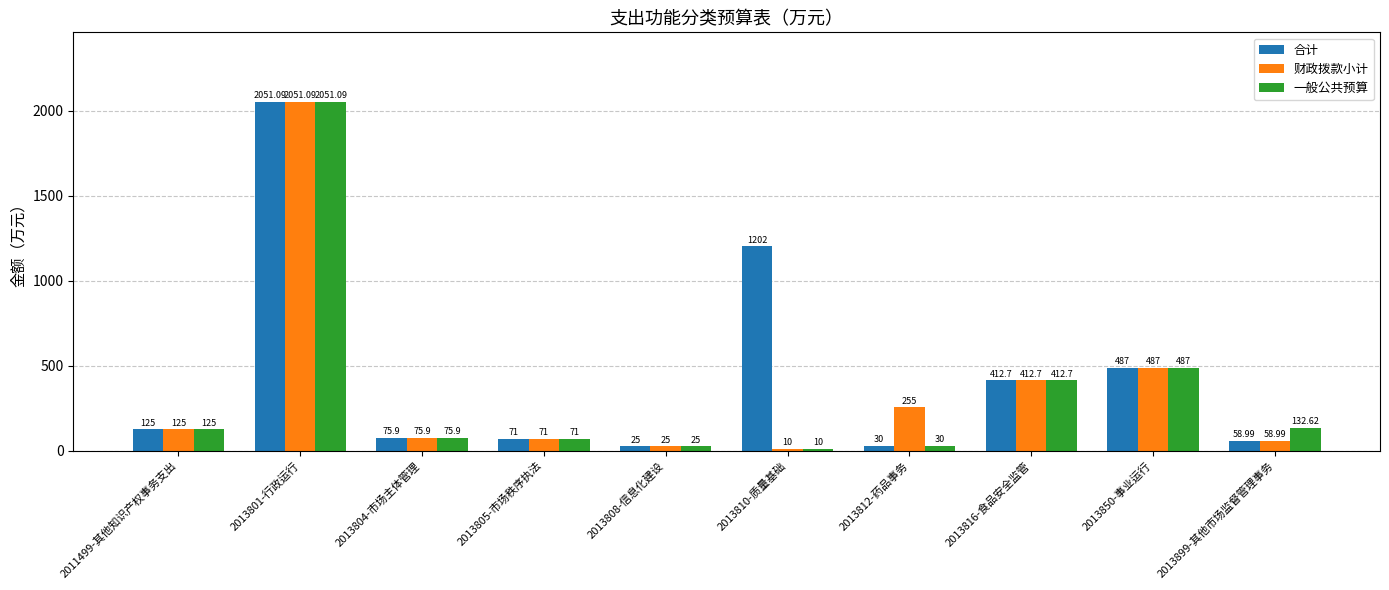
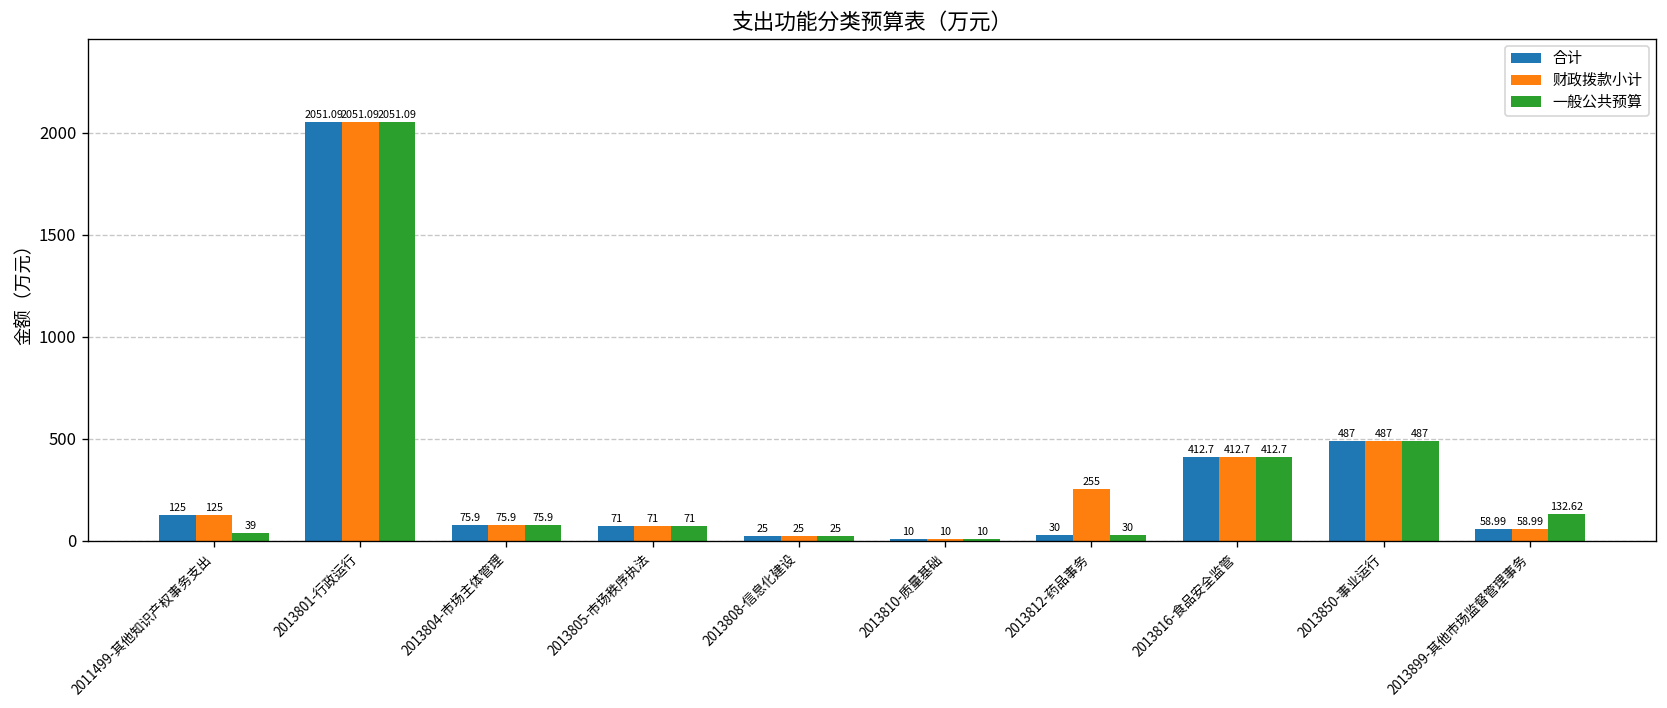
一般公共预算, 2011499-其他知识产权事务支出: 125 -> 39
合计, 2013810-质量基础: 1202 -> 10
